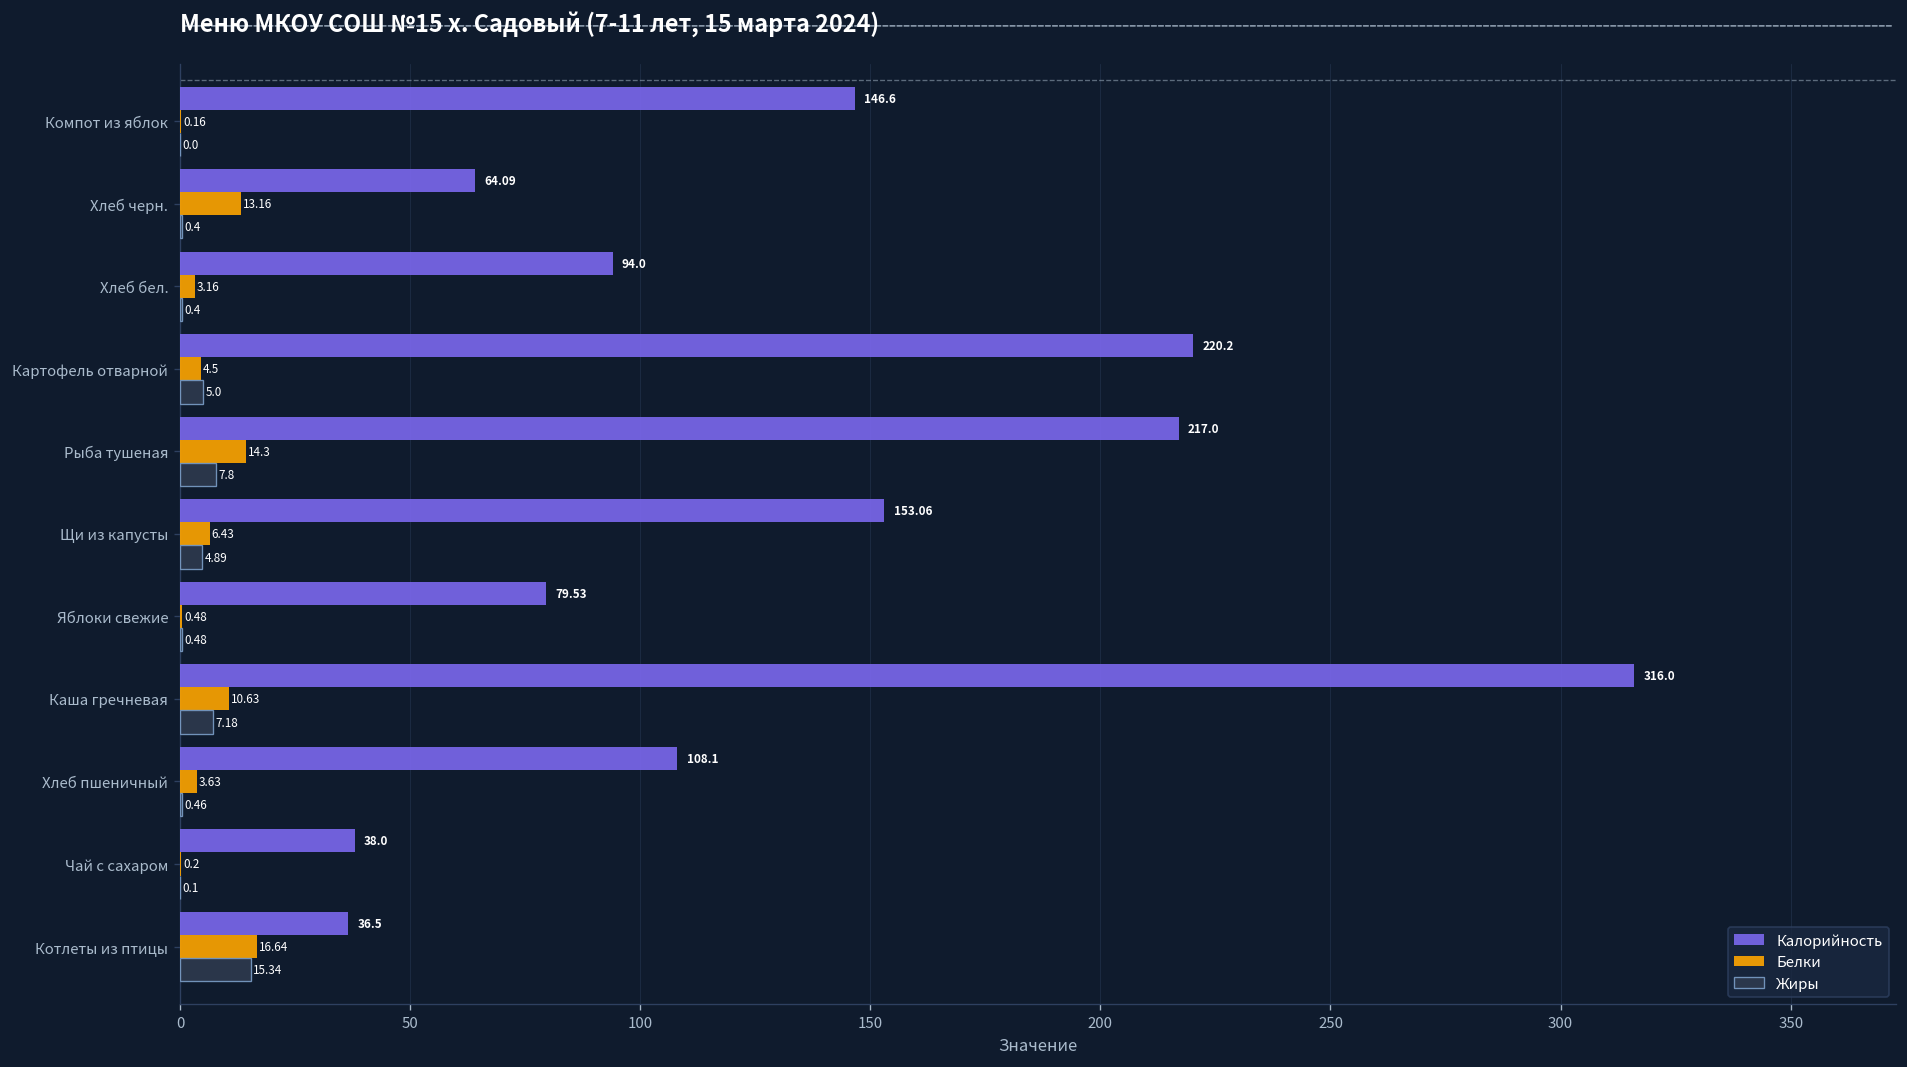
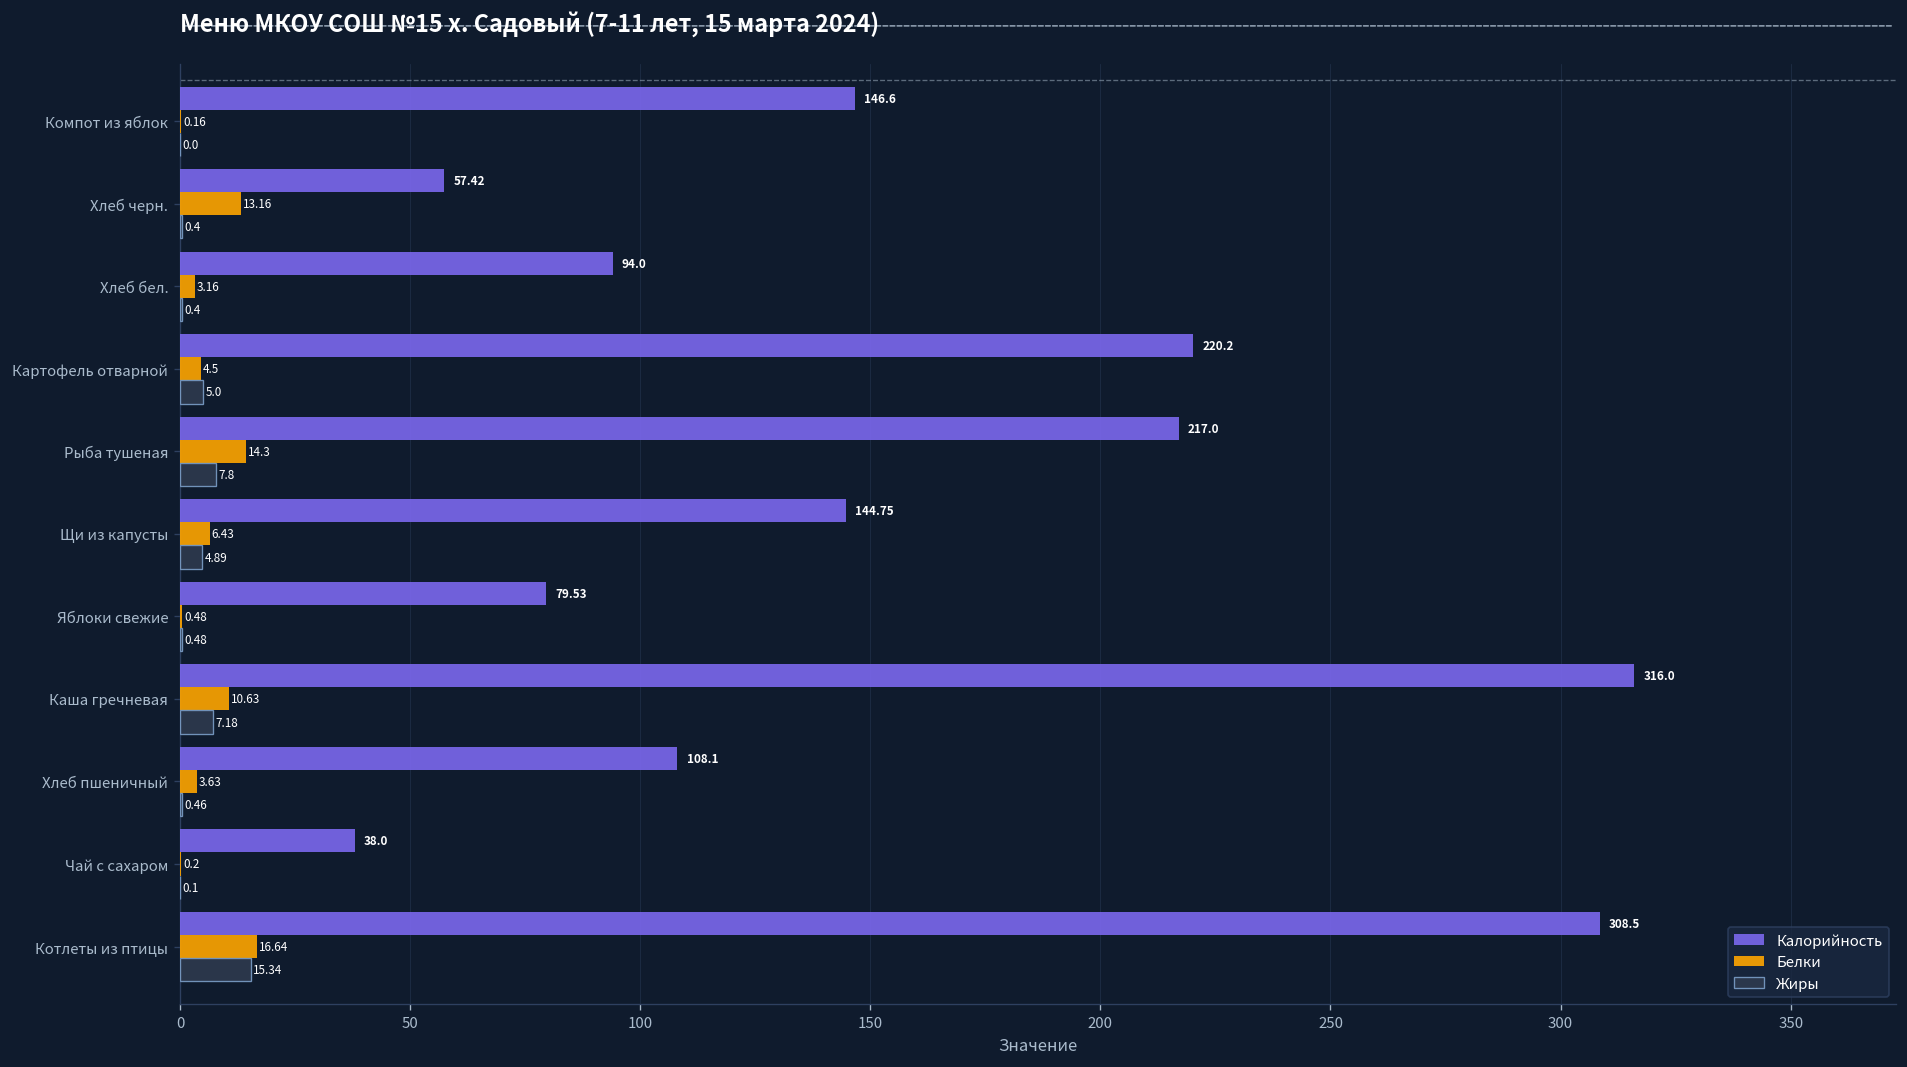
Калорийность, Хлеб черн.: 64.09 -> 57.42
Калорийность, Щи из капусты: 153.06 -> 144.75
Калорийность, Котлеты из птицы: 36.5 -> 308.5
